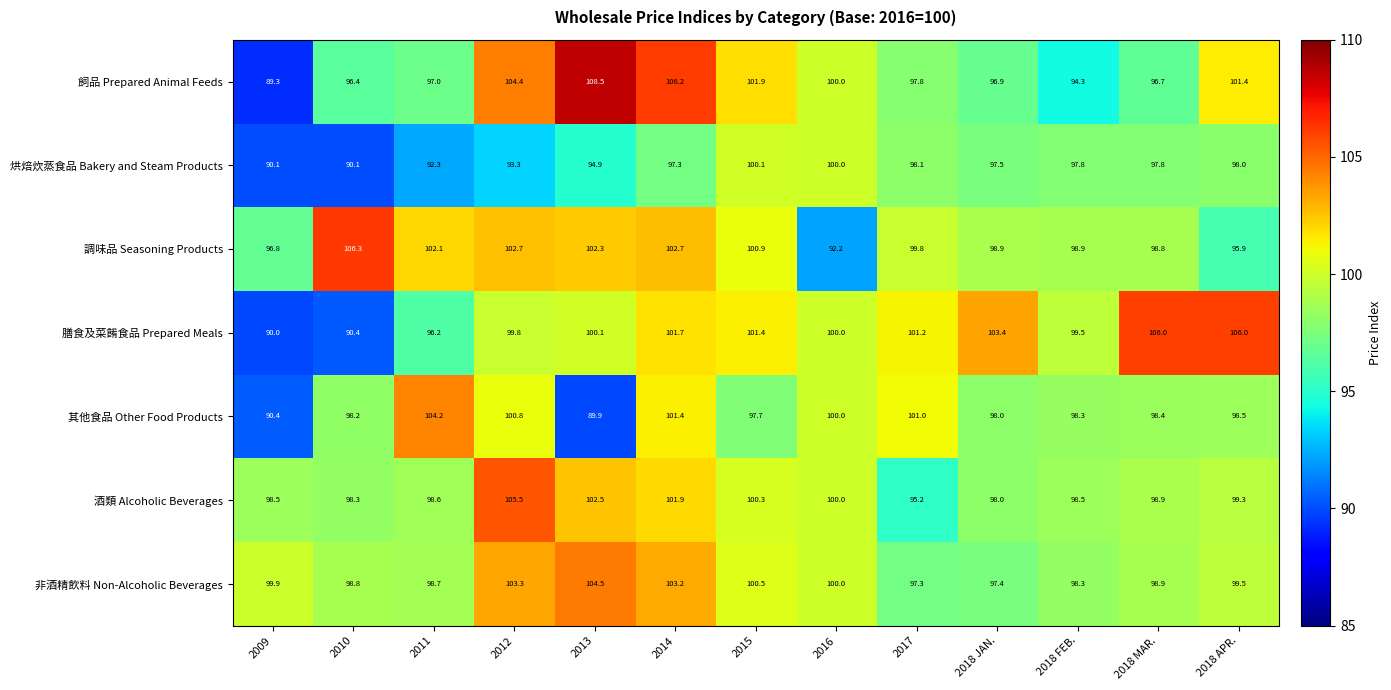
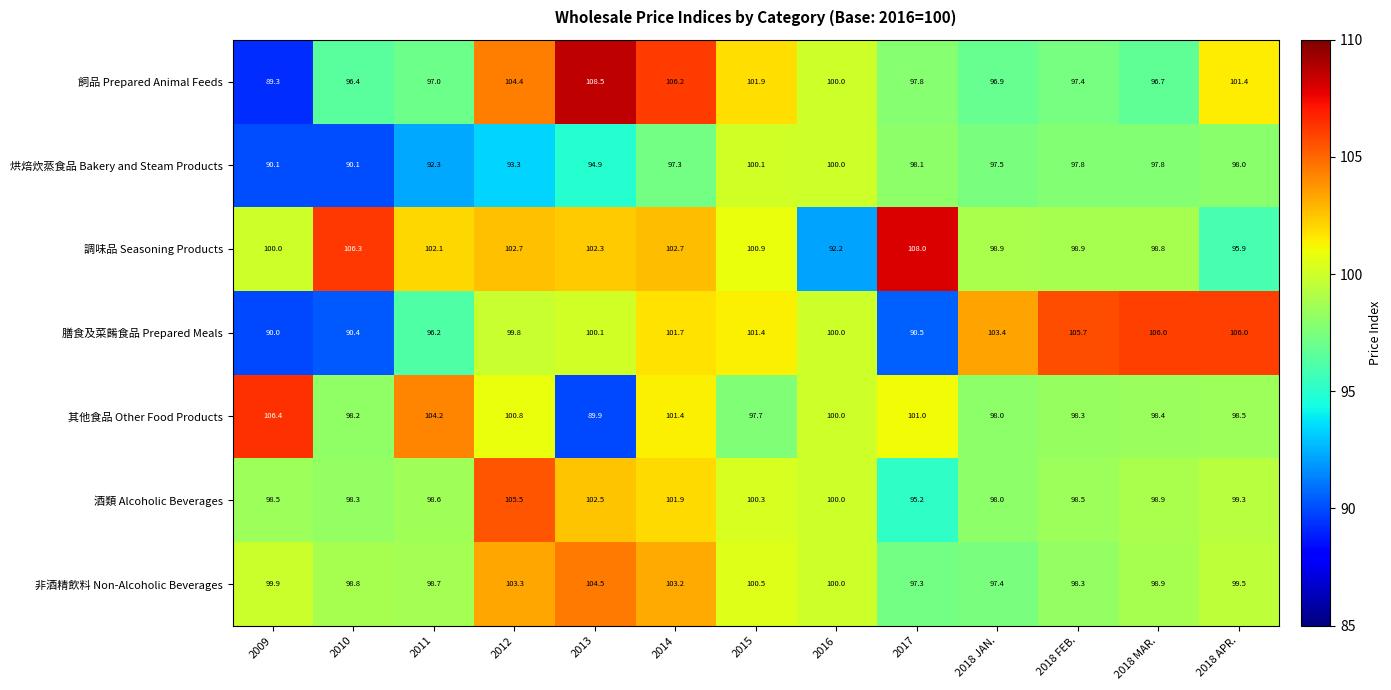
飼品 Prepared Animal Feeds, 2018 FEB.: 94.3 -> 97.4
調味品 Seasoning Products, 2009: 96.8 -> 100.0
調味品 Seasoning Products, 2017: 99.8 -> 108.0
膳食及菜餚食品 Prepared Meals, 2017: 101.2 -> 90.5
膳食及菜餚食品 Prepared Meals, 2018 FEB.: 99.5 -> 105.7
其他食品 Other Food Products, 2009: 90.4 -> 106.4
